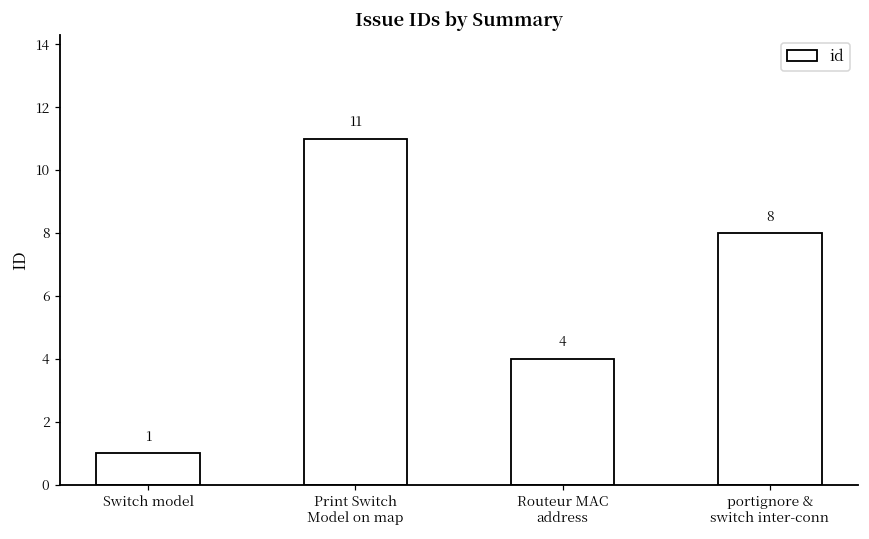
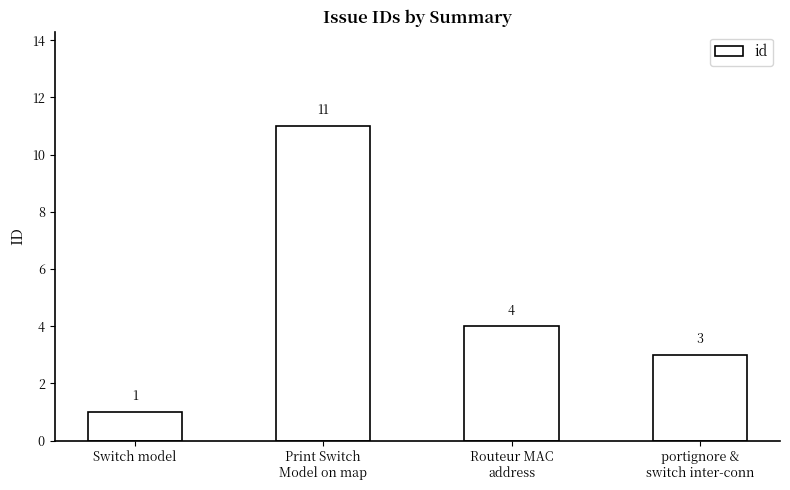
portignore & switch inter-conn: 8 -> 3
